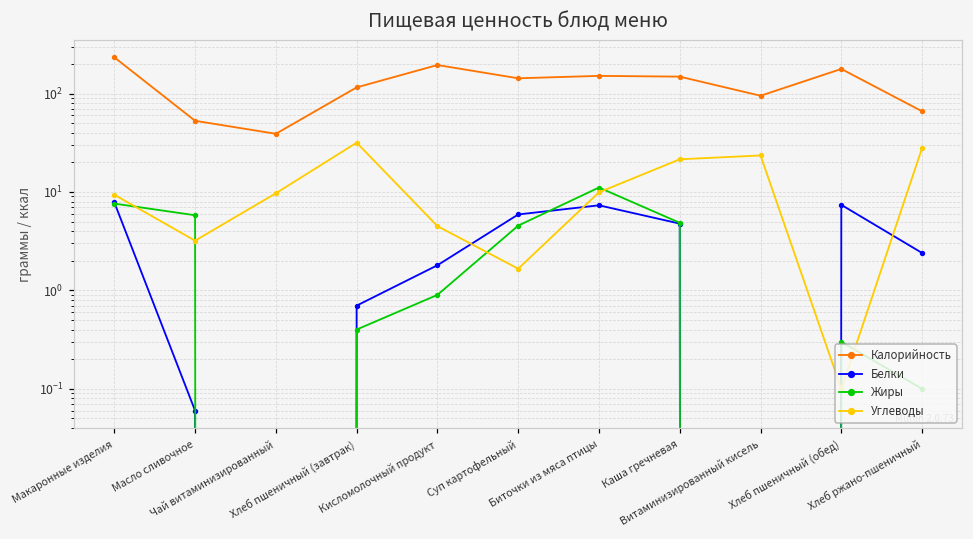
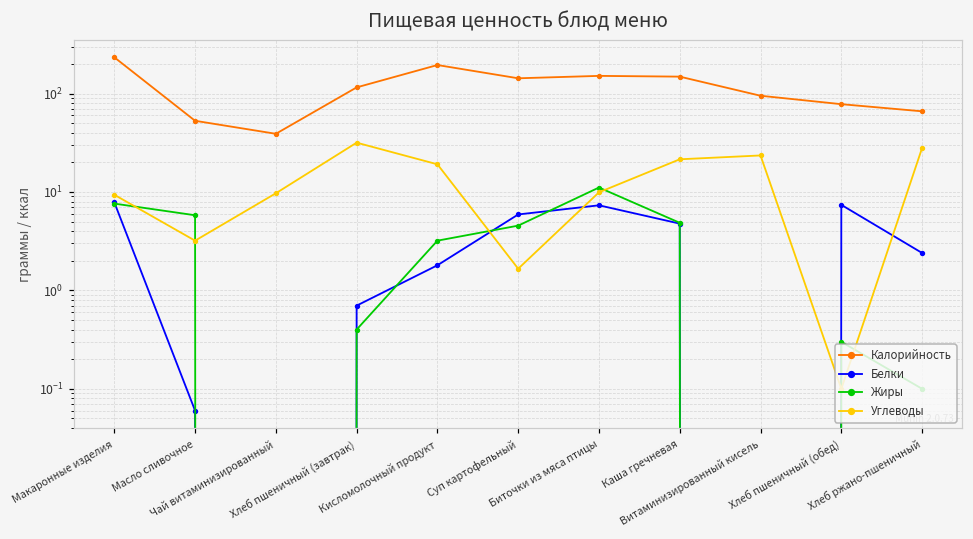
Жиры, Кисломолочный продукт: 0.9 -> 3.2
Углеводы, Кисломолочный продукт: 5 -> 19
Калорийность, Хлеб пшеничный (обед): 180 -> 80
